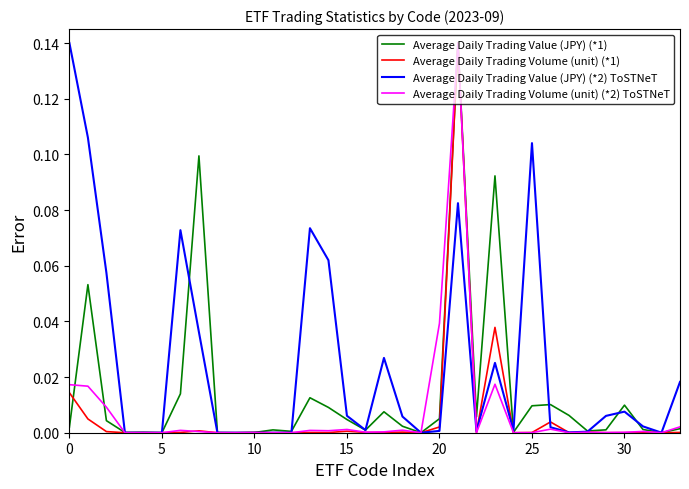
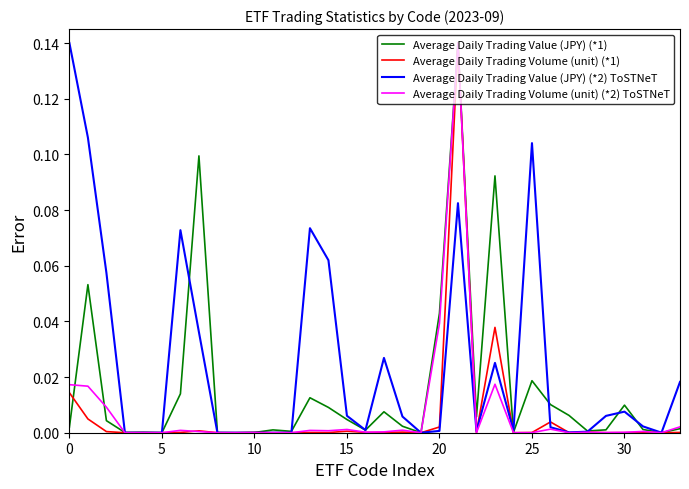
Average Daily Trading Value (JPY) (*1), 20: 0.005 -> 0.043
Average Daily Trading Value (JPY) (*1), 25: 0.010 -> 0.019
